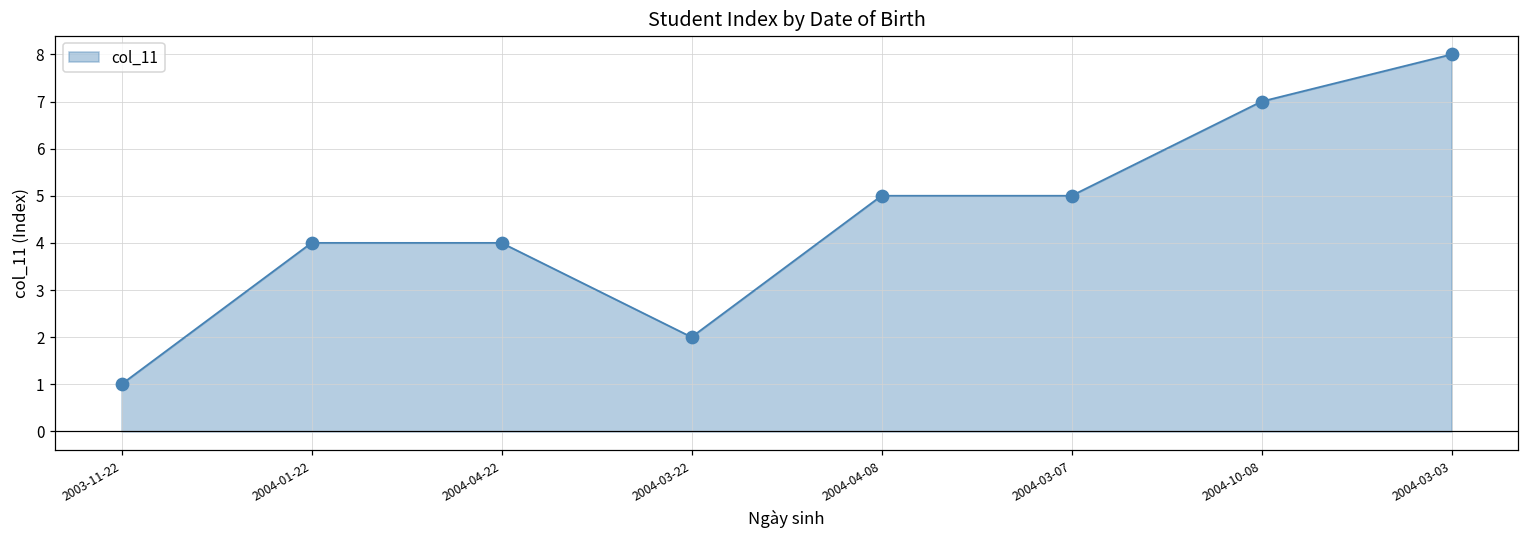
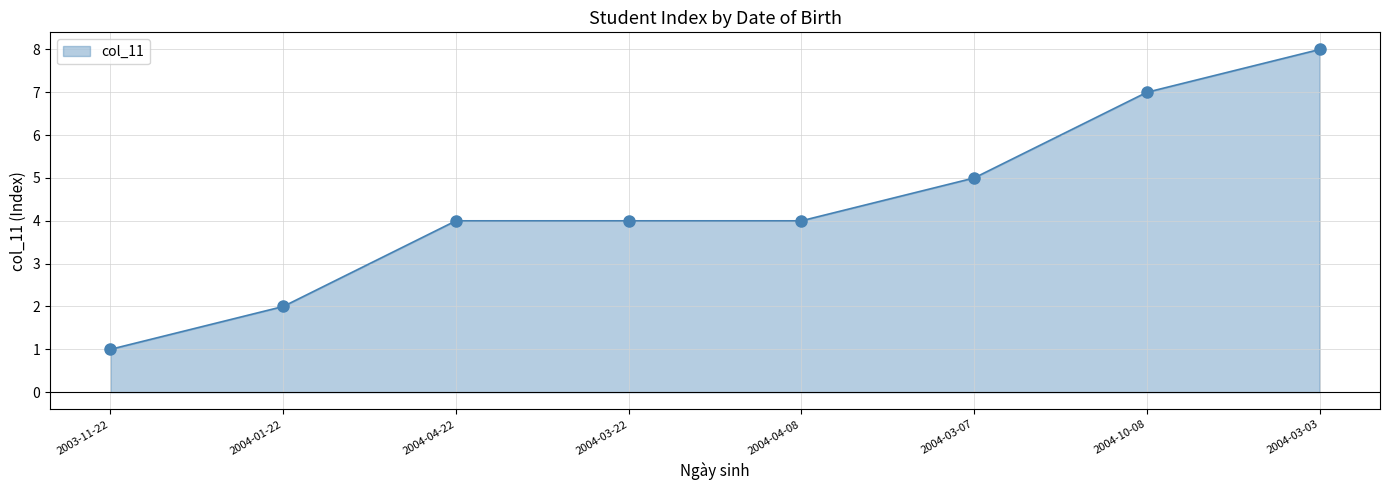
2004-01-22: 4 -> 2
2004-03-22: 2 -> 4
2004-04-08: 5 -> 4
